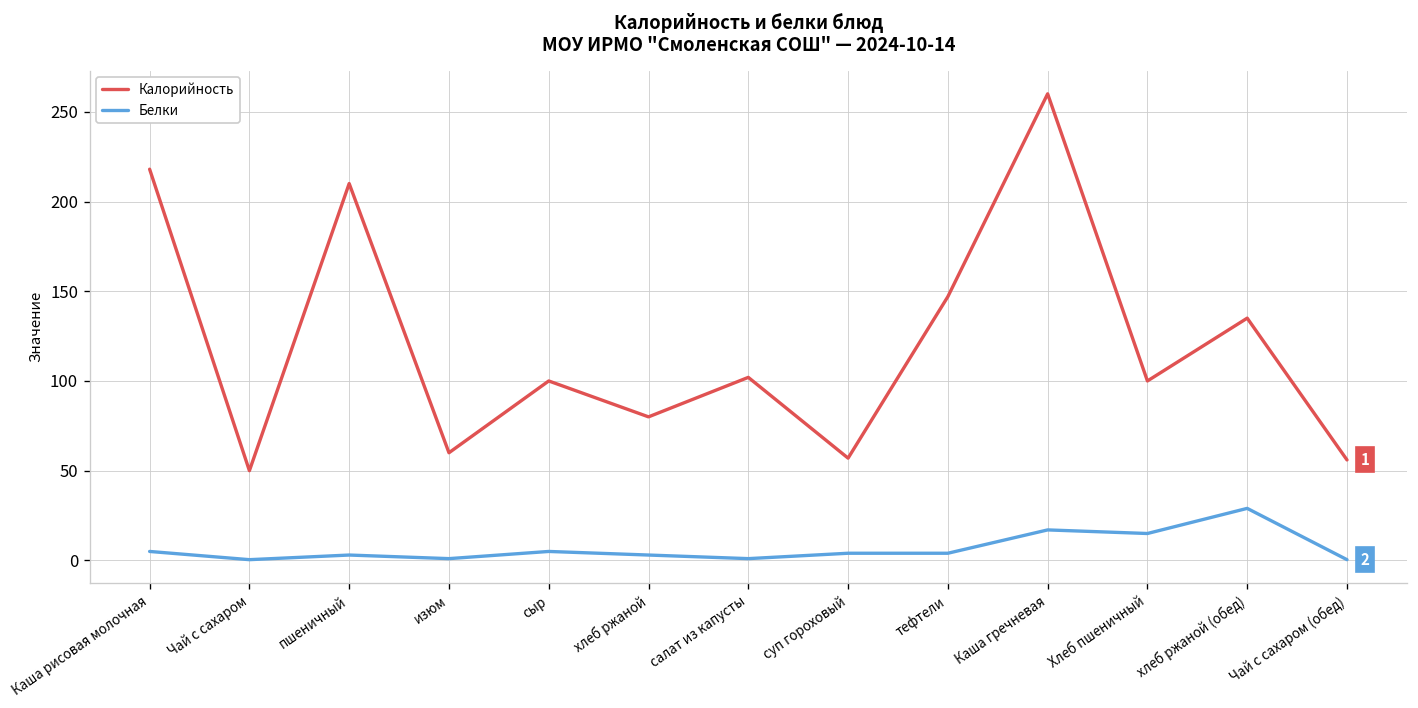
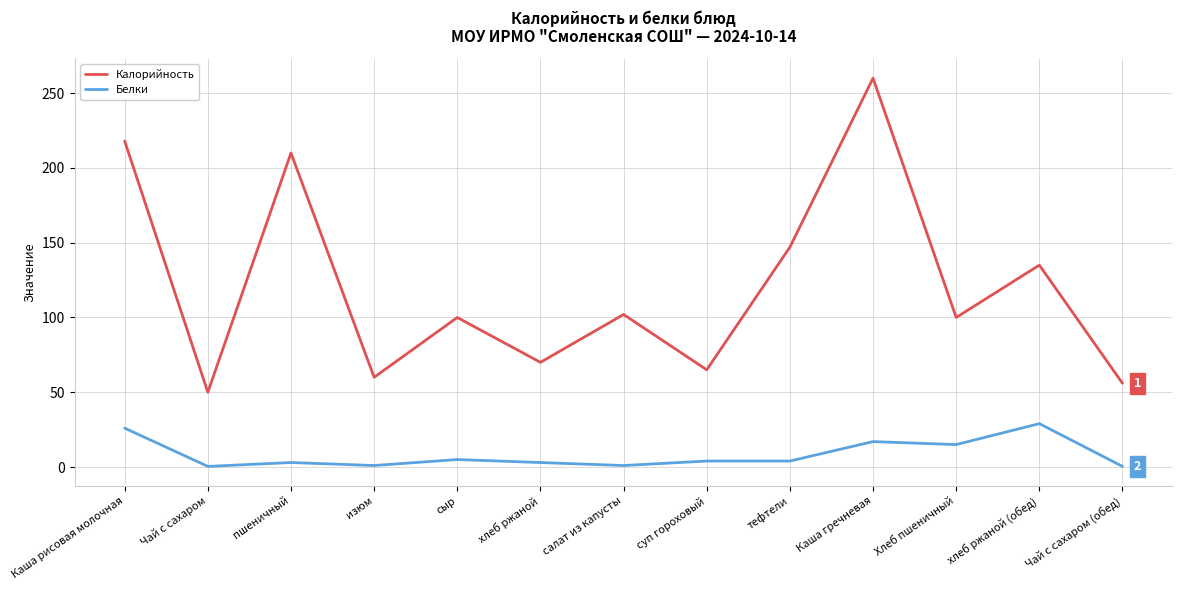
Белки, Каша рисовая молочная: 5 -> 26
Калорийность, хлеб ржаной: 80 -> 70
Калорийность, суп гороховый: 57 -> 65
